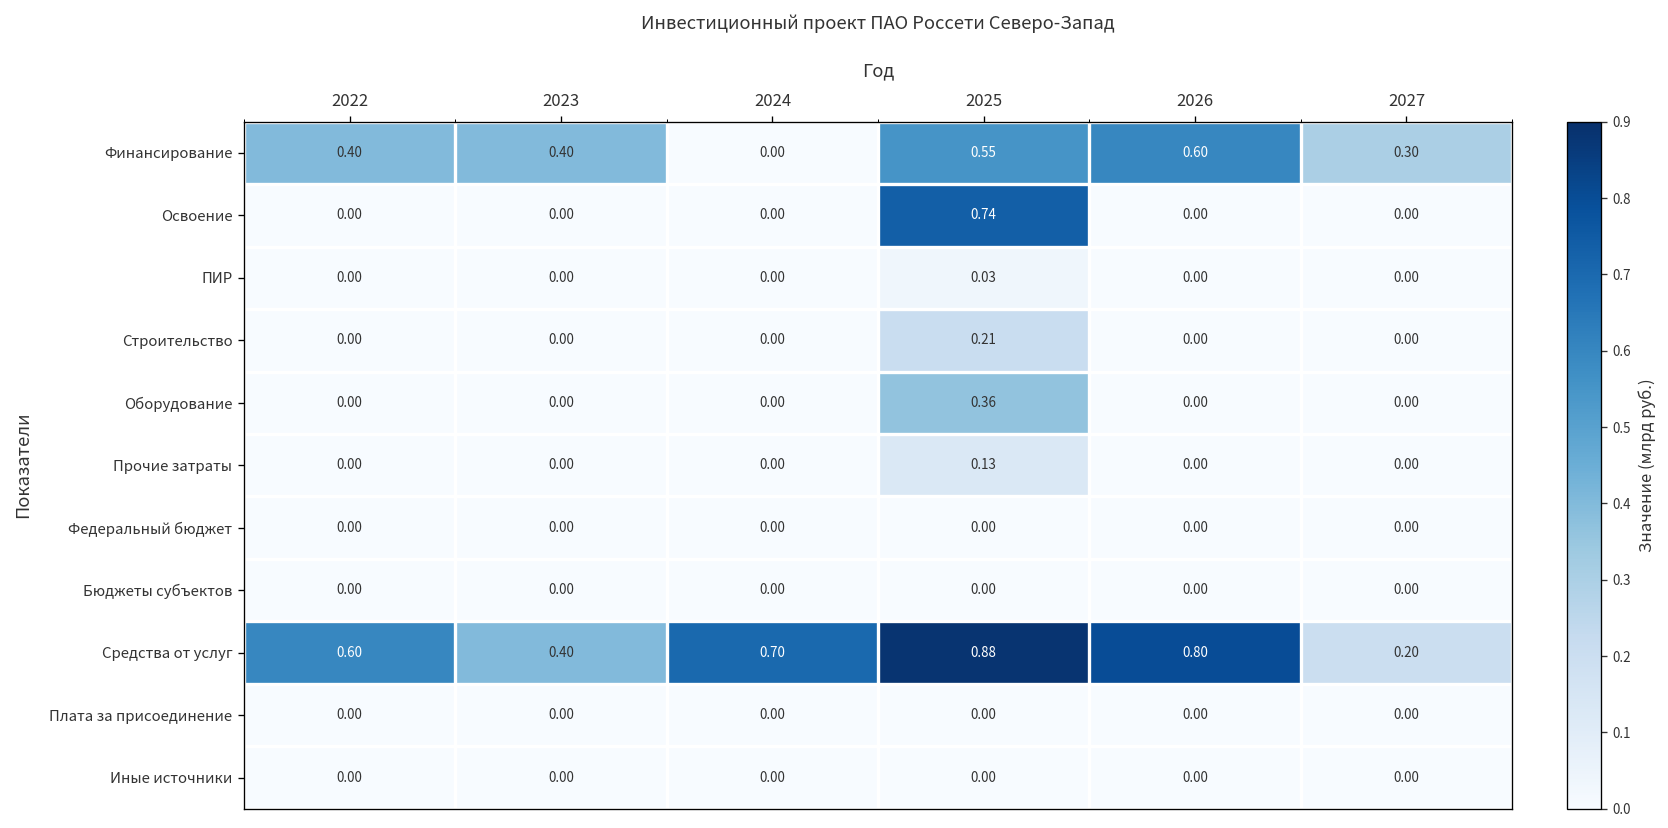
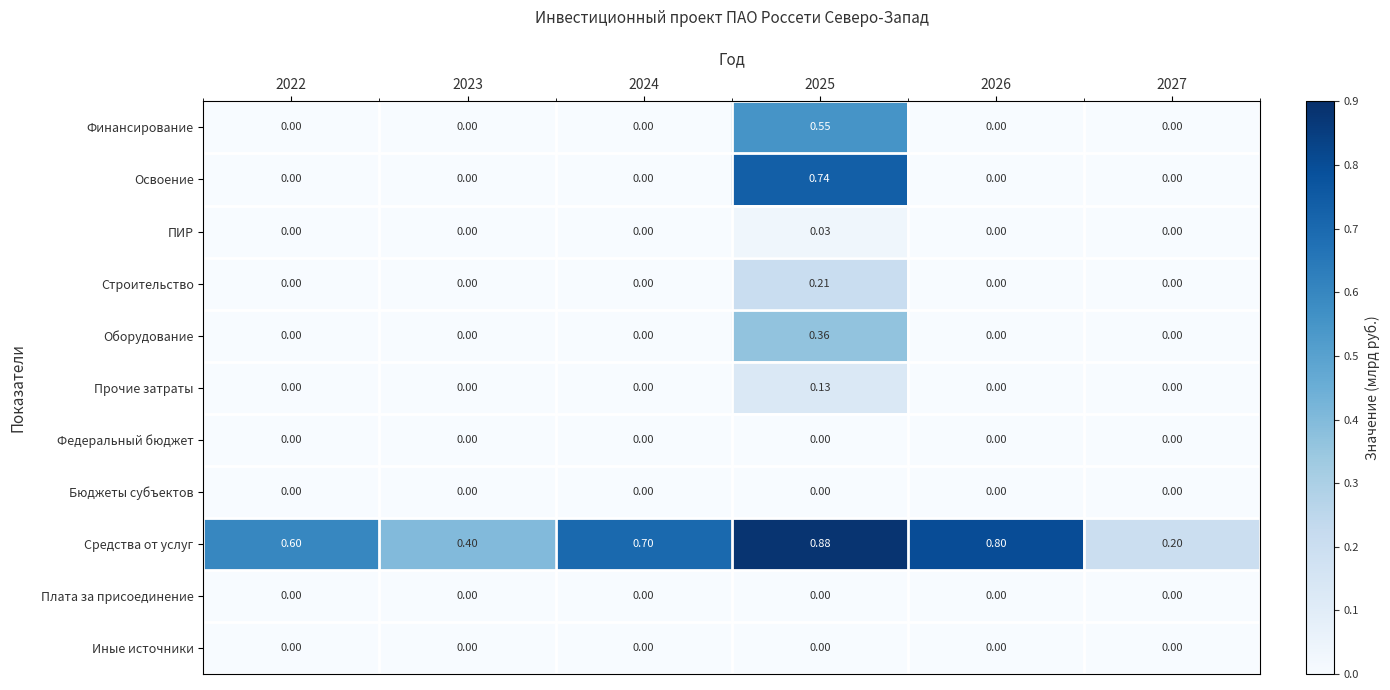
Финансирование, 2022: 0.40 -> 0.00
Финансирование, 2023: 0.40 -> 0.00
Финансирование, 2026: 0.60 -> 0.00
Финансирование, 2027: 0.30 -> 0.00
